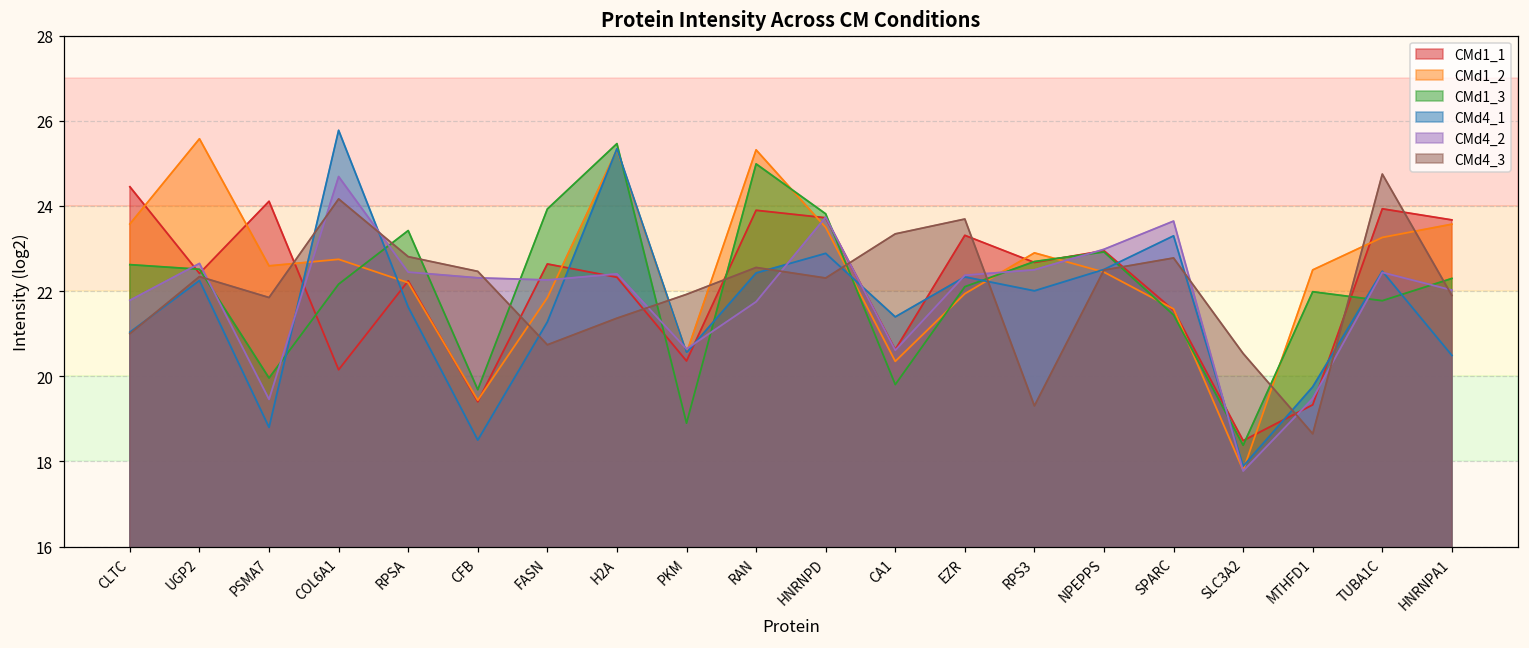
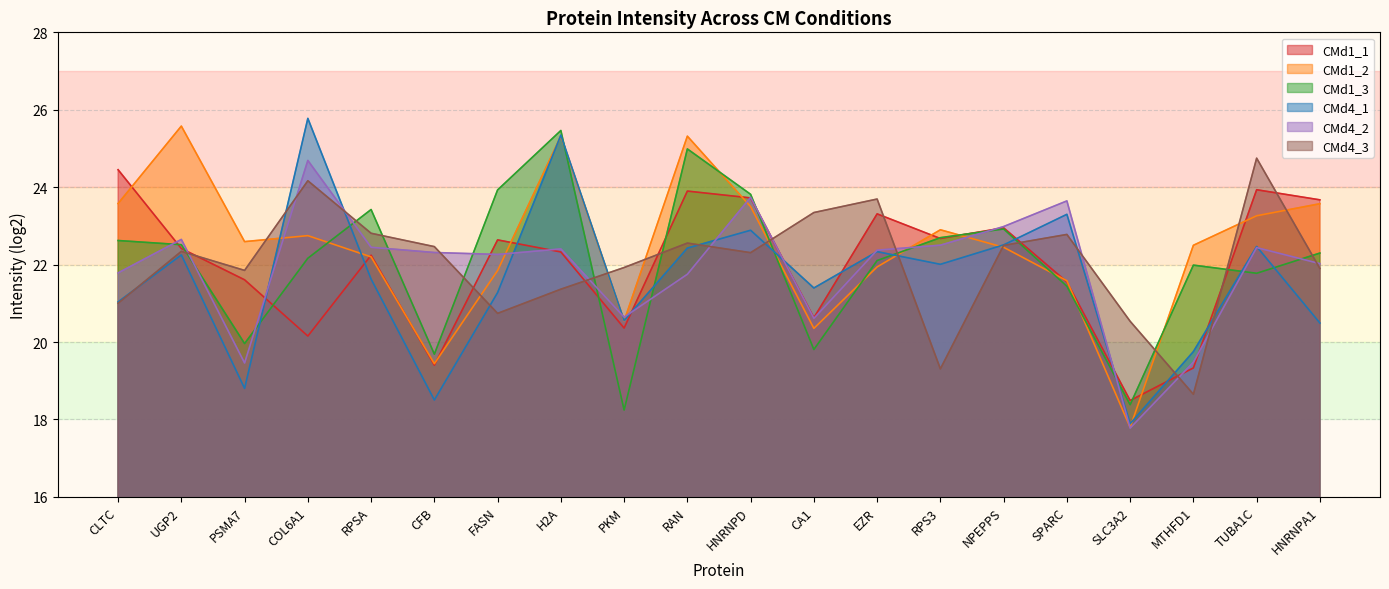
CMd1_1, PSMA7: 24.1 -> 21.6
CMd1_3, PKM: 18.9 -> 18.2
